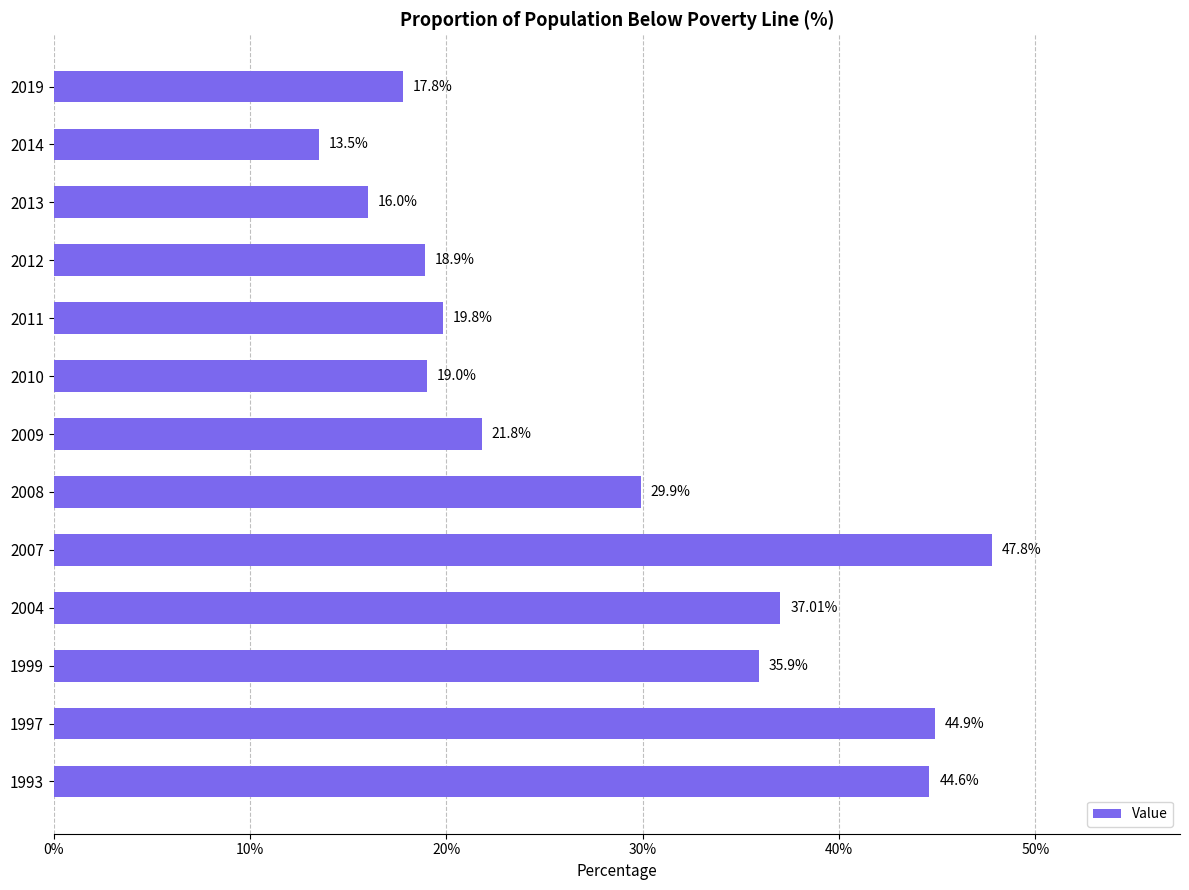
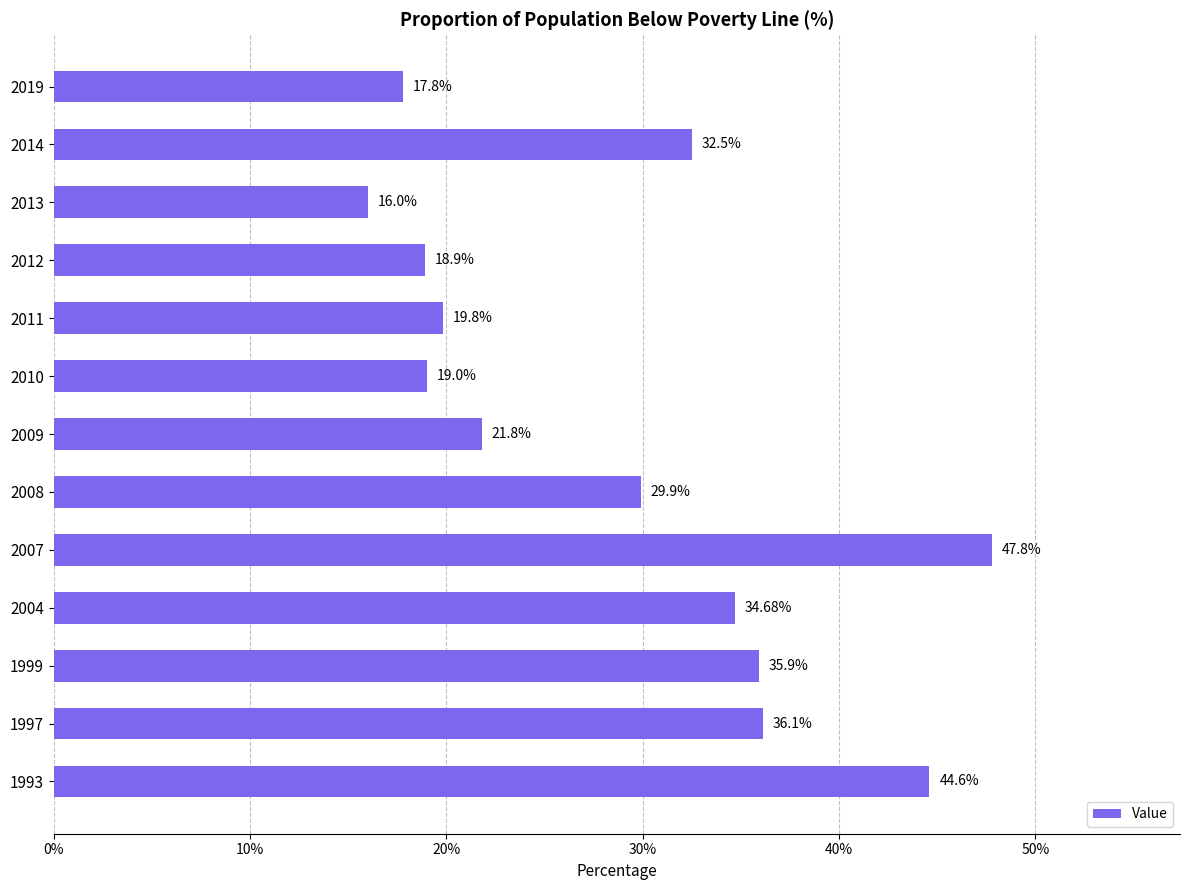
2014: 13.5% -> 32.5%
2004: 37.01% -> 34.68%
1997: 44.9% -> 36.1%
